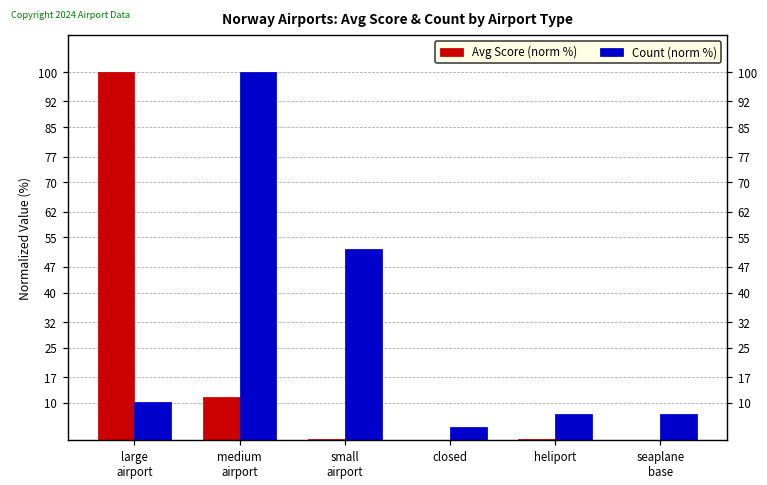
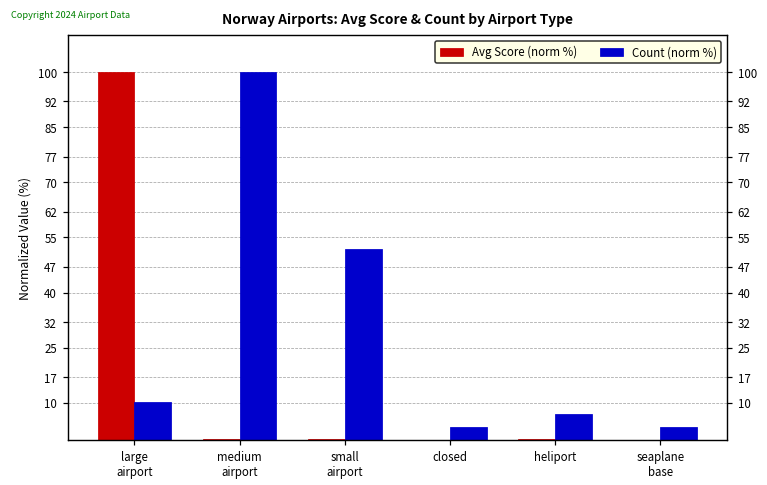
Avg Score (norm %), medium airport: 12 -> 0
Count (norm %), seaplane base: 7 -> 3
